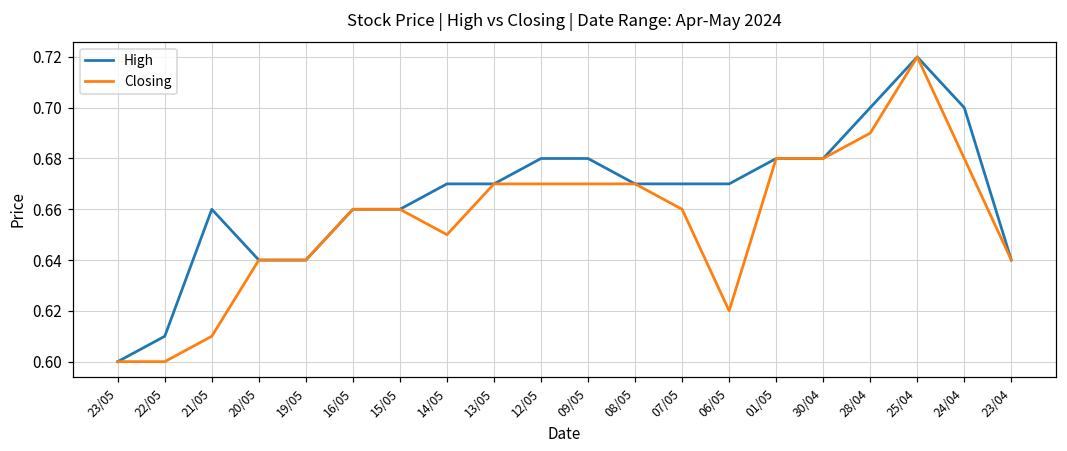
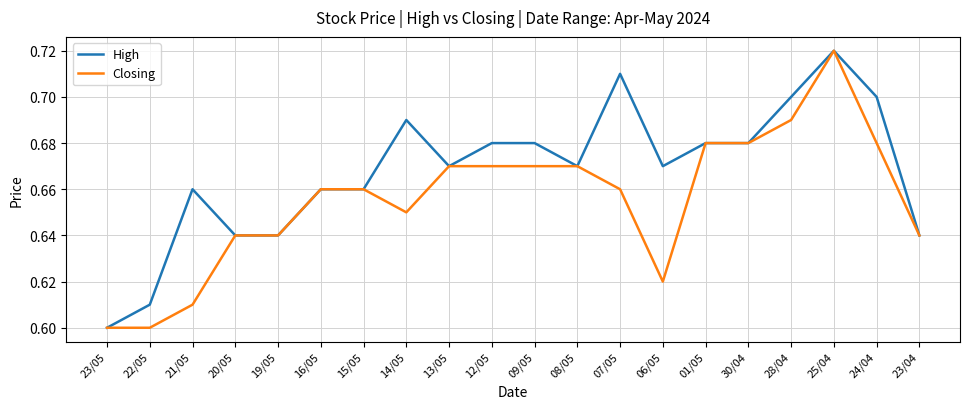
High, 14/05: 0.67 -> 0.69
High, 07/05: 0.67 -> 0.71
